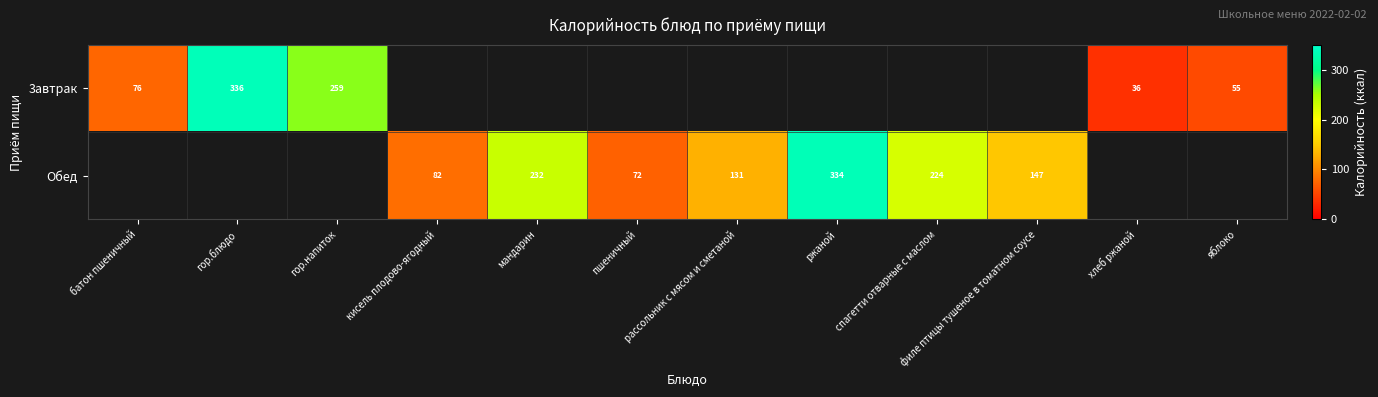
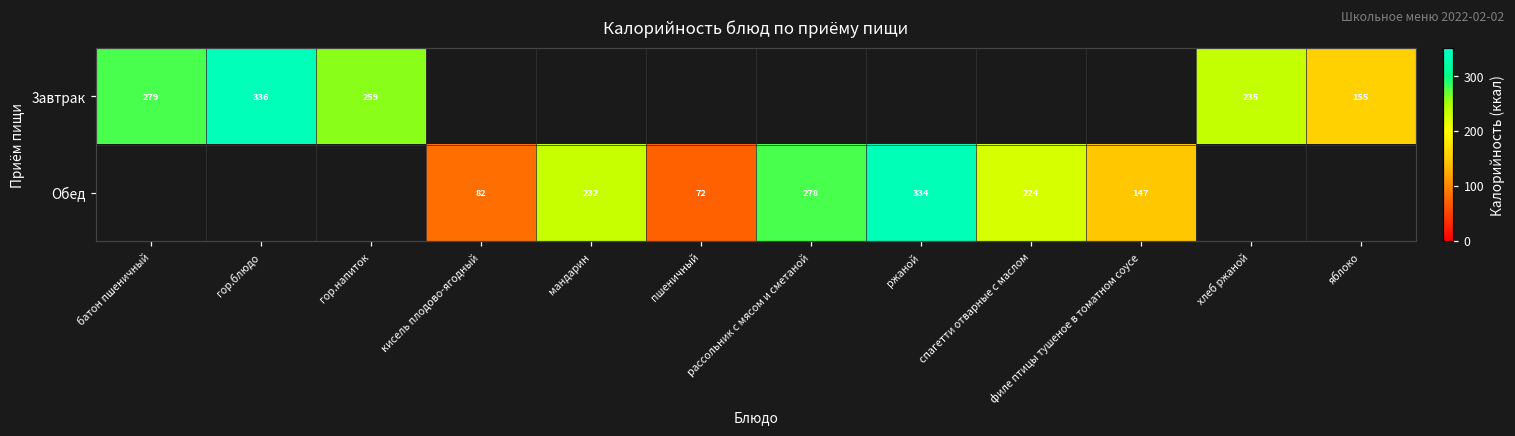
3автрак, батон пшеничный: 76 -> 279
3автрак, хлеб ржаной: 36 -> 235
3автрак, яблоко: 55 -> 155
Обед, рассольник с мясом и сметаной: 131 -> 278
